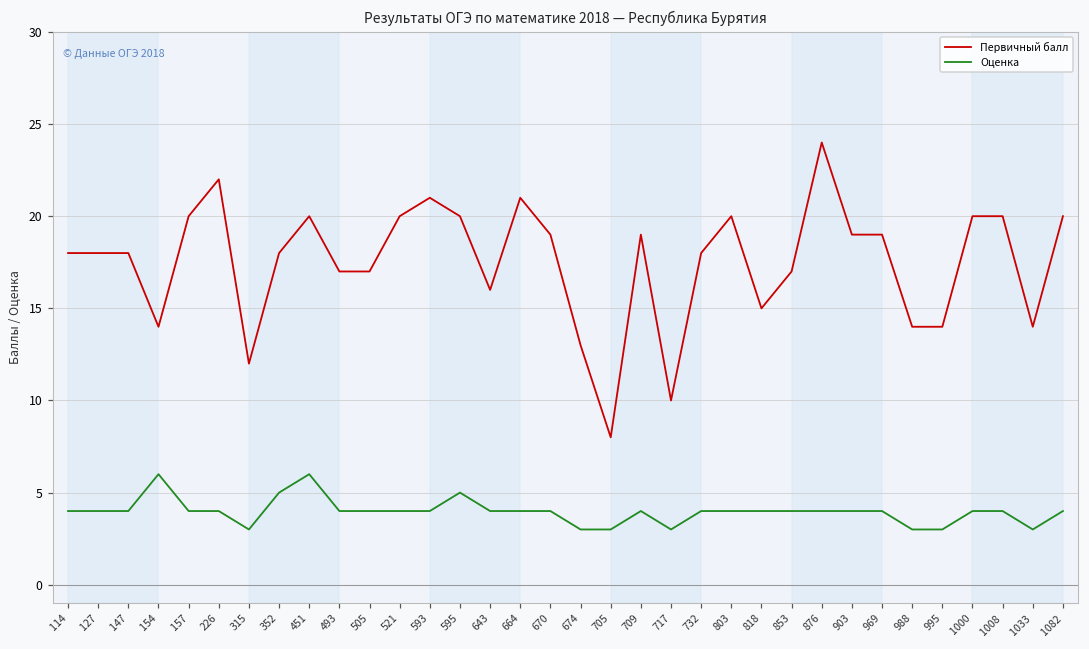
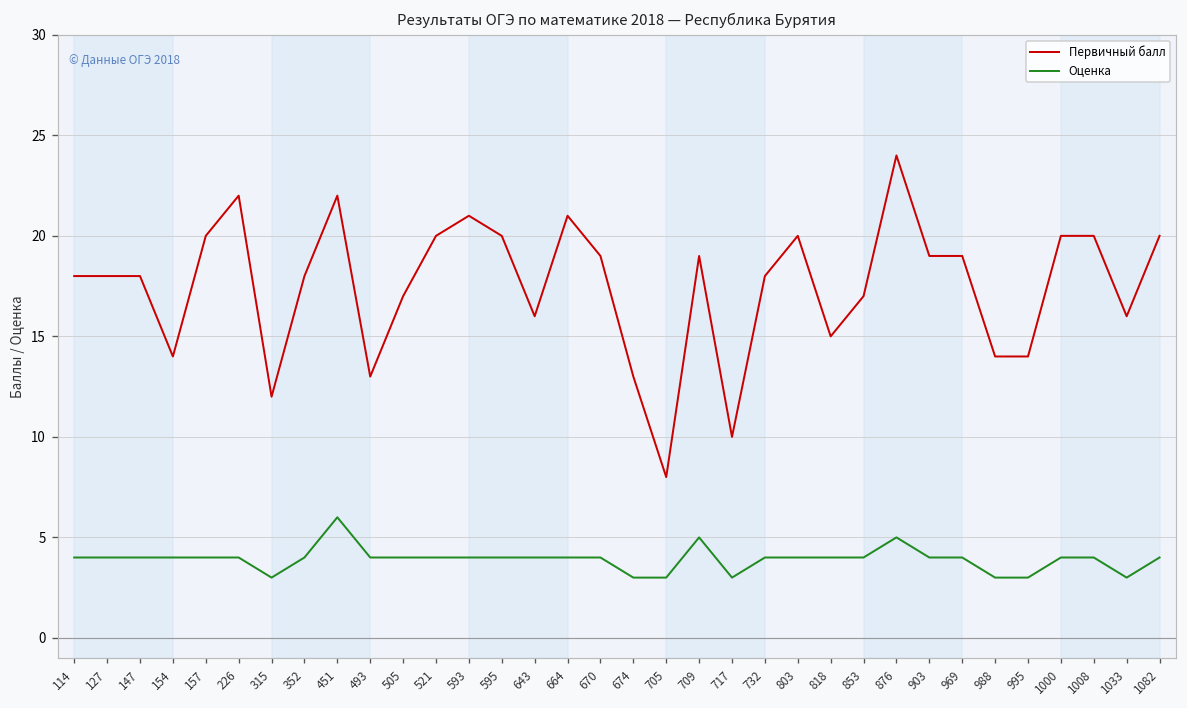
Оценка, 154: 6 -> 4
Оценка, 352: 5 -> 4
Первичный балл, 451: 20 -> 22
Первичный балл, 493: 17 -> 13
Оценка, 595: 5 -> 4
Оценка, 709: 4 -> 5
Оценка, 876: 4 -> 5
Первичный балл, 1033: 14 -> 16
